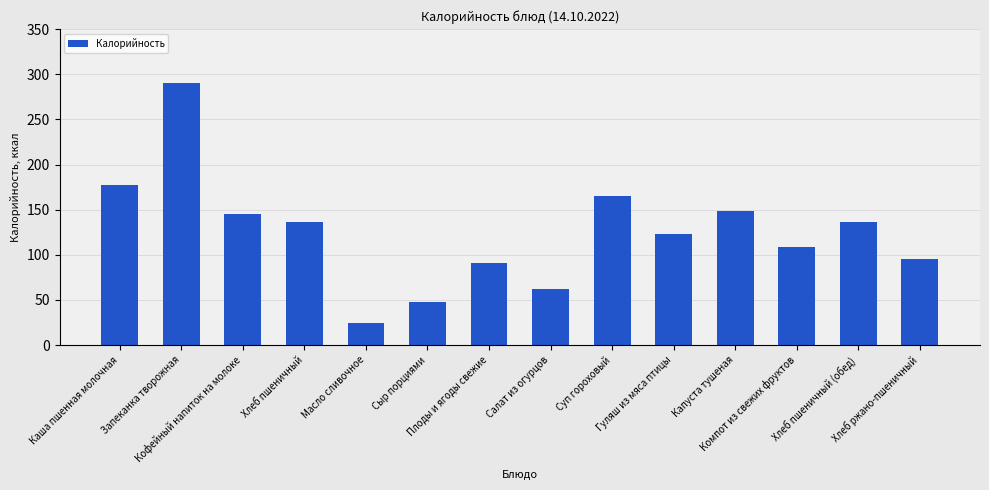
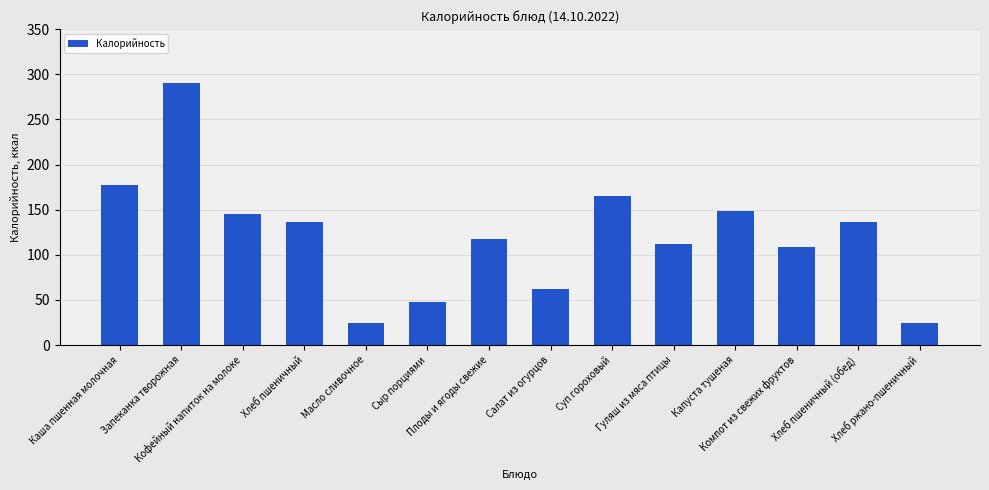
Плоды и ягоды свежие: 90 -> 120
Гуляш из мяса птицы: 120 -> 110
Хлеб ржано-пшеничный: 100 -> 20
